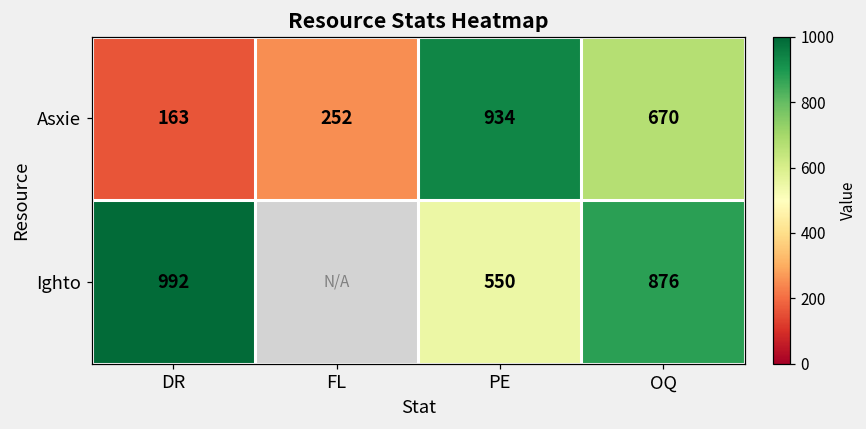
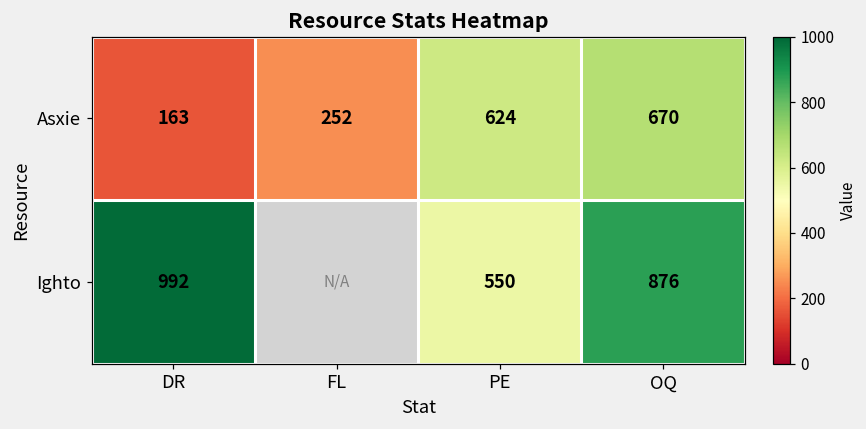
Asxie, PE: 934 -> 624
